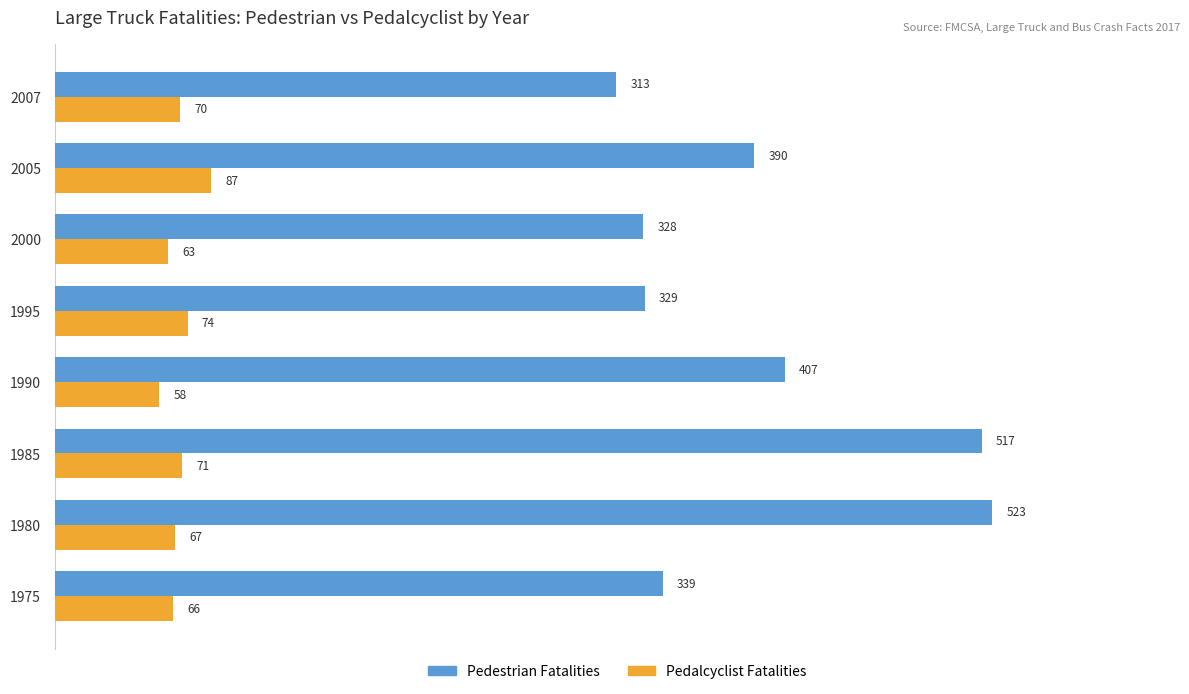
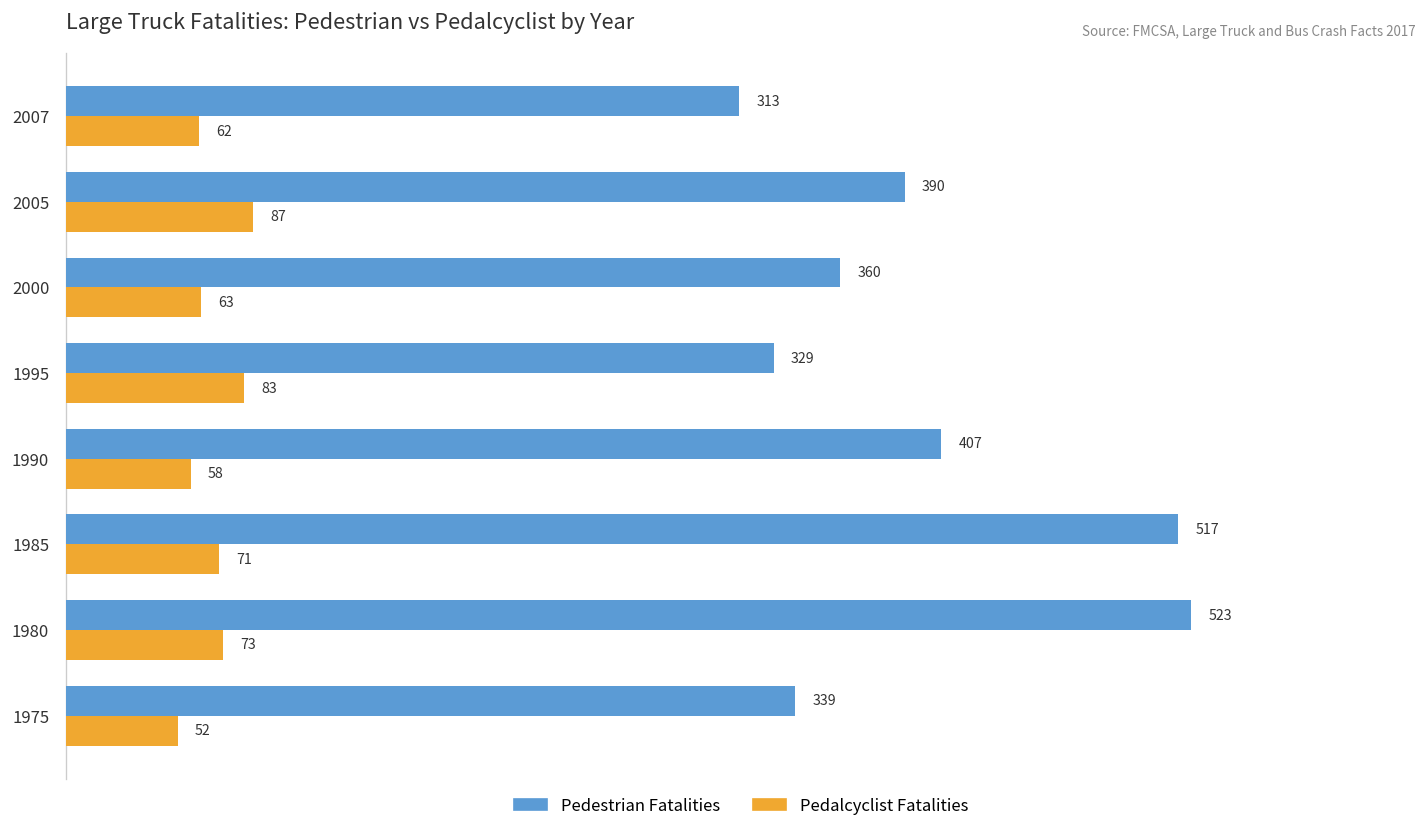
Pedalcyclist Fatalities, 2007: 70 -> 62
Pedestrian Fatalities, 2000: 328 -> 360
Pedalcyclist Fatalities, 1995: 74 -> 83
Pedalcyclist Fatalities, 1980: 67 -> 73
Pedalcyclist Fatalities, 1975: 66 -> 52
